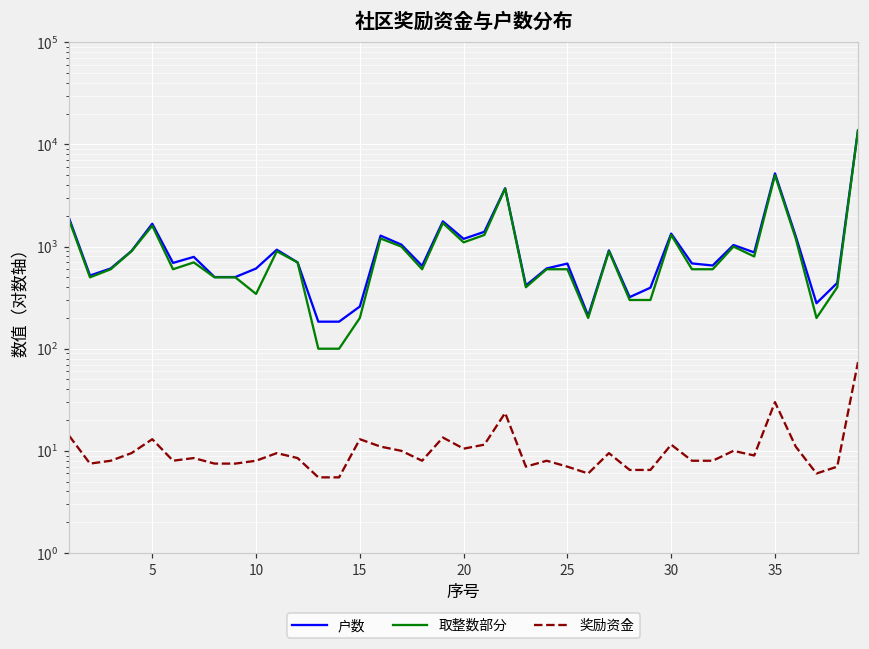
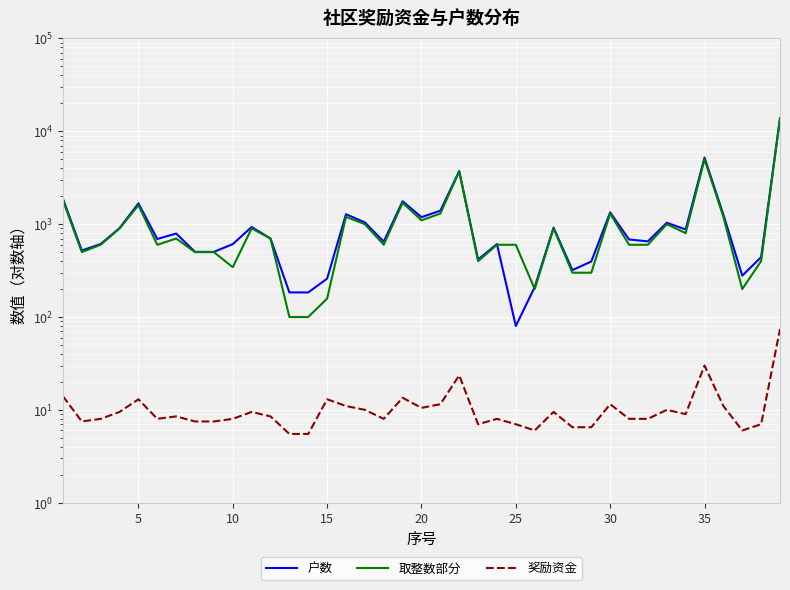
取整数部分, 15: 200 -> 160
户数, 25: 700 -> 80
